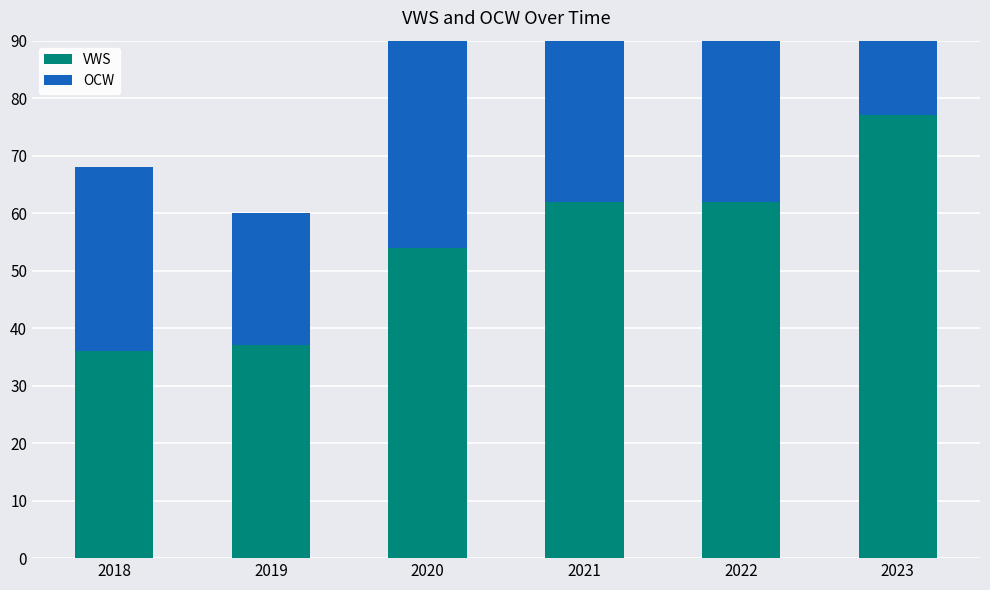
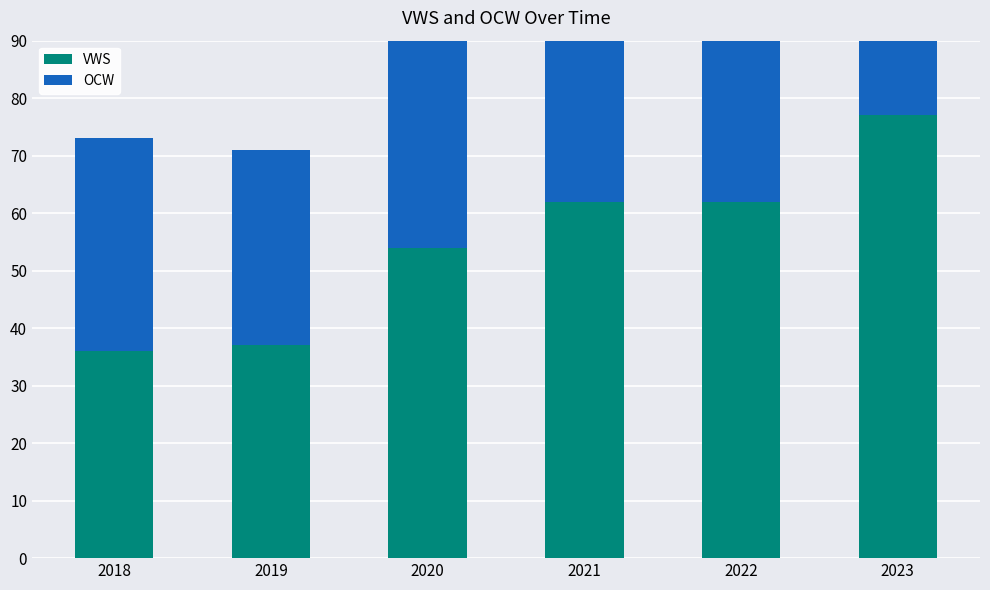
OCW, 2018: 32 -> 37
OCW, 2019: 23 -> 34
